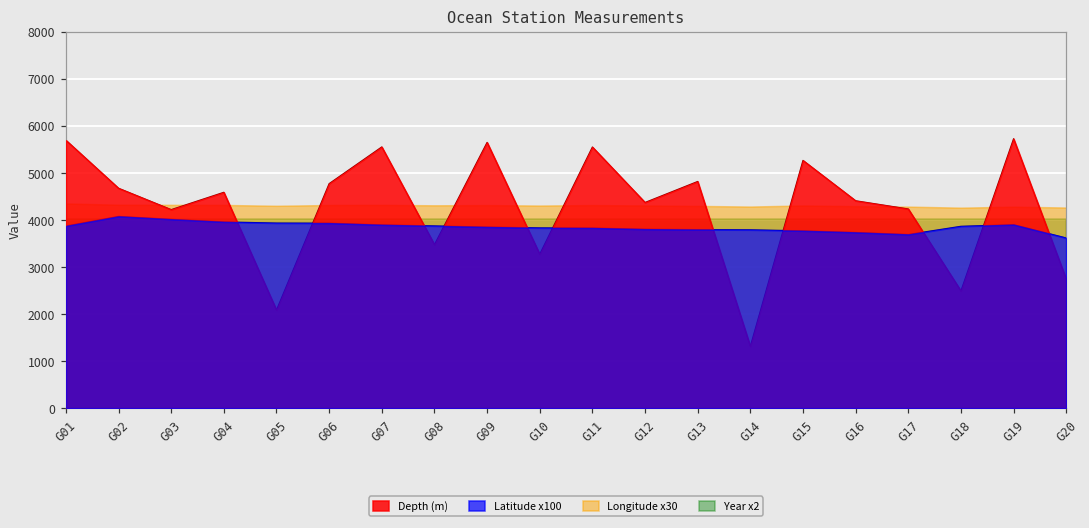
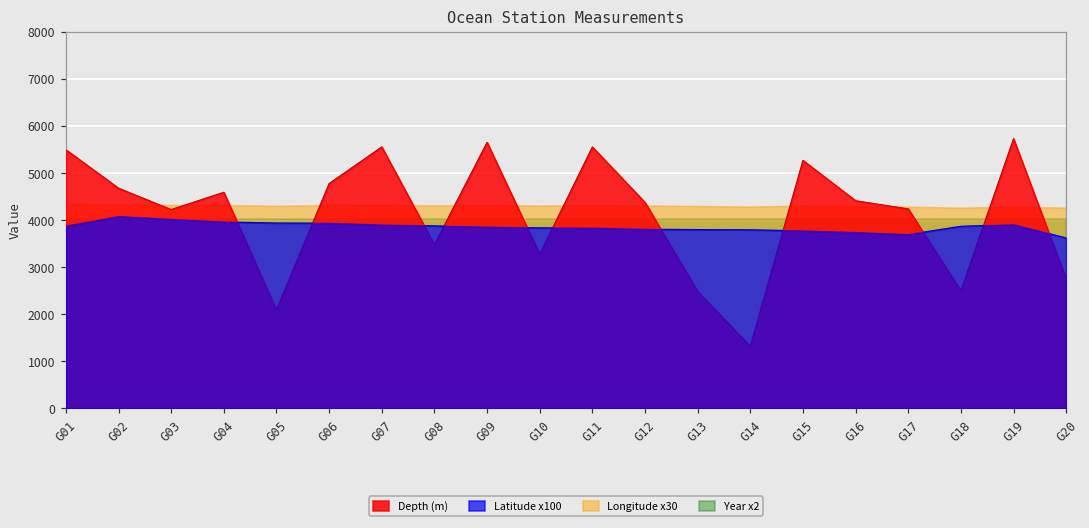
Depth (m), G01: 5700 -> 5500
Depth (m), G13: 4800 -> 2500
